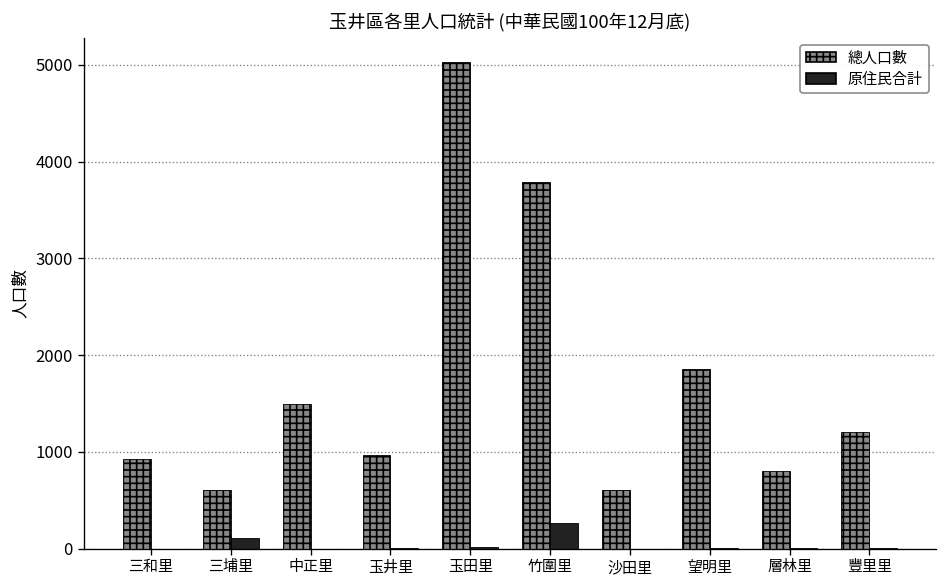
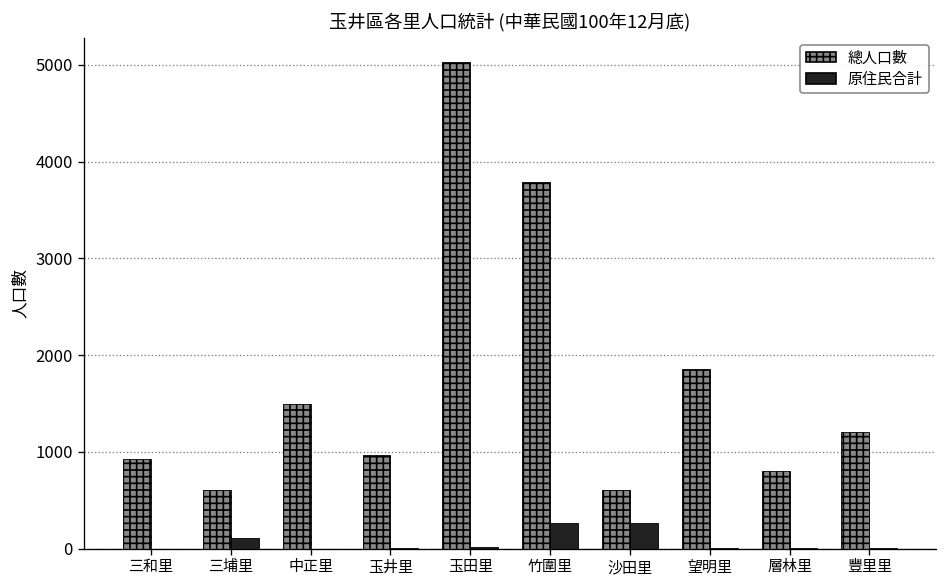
原住民合計, 沙田里: 0 -> 300
